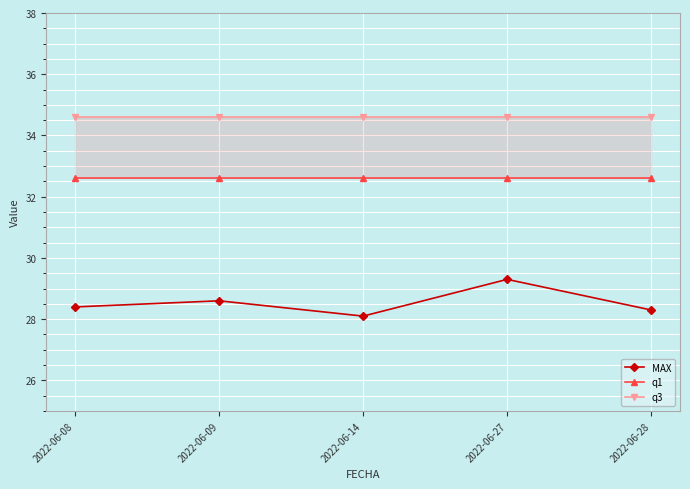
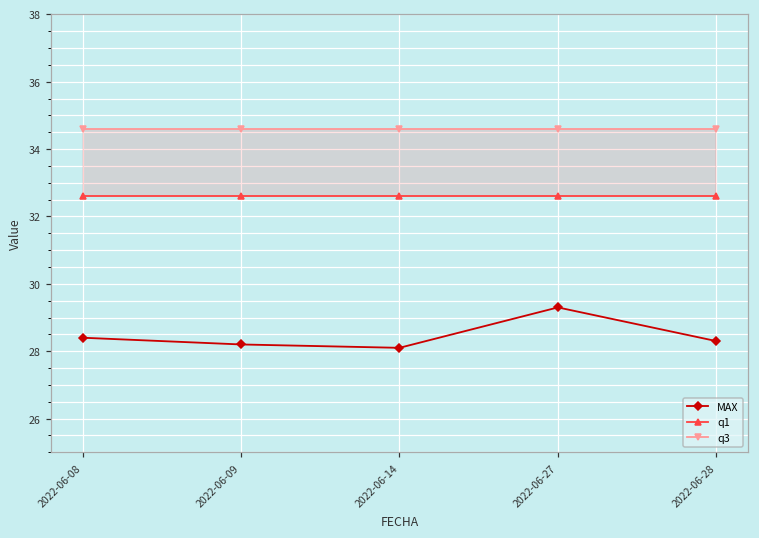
MAX, 2022-06-09: 28.6 -> 28.2
